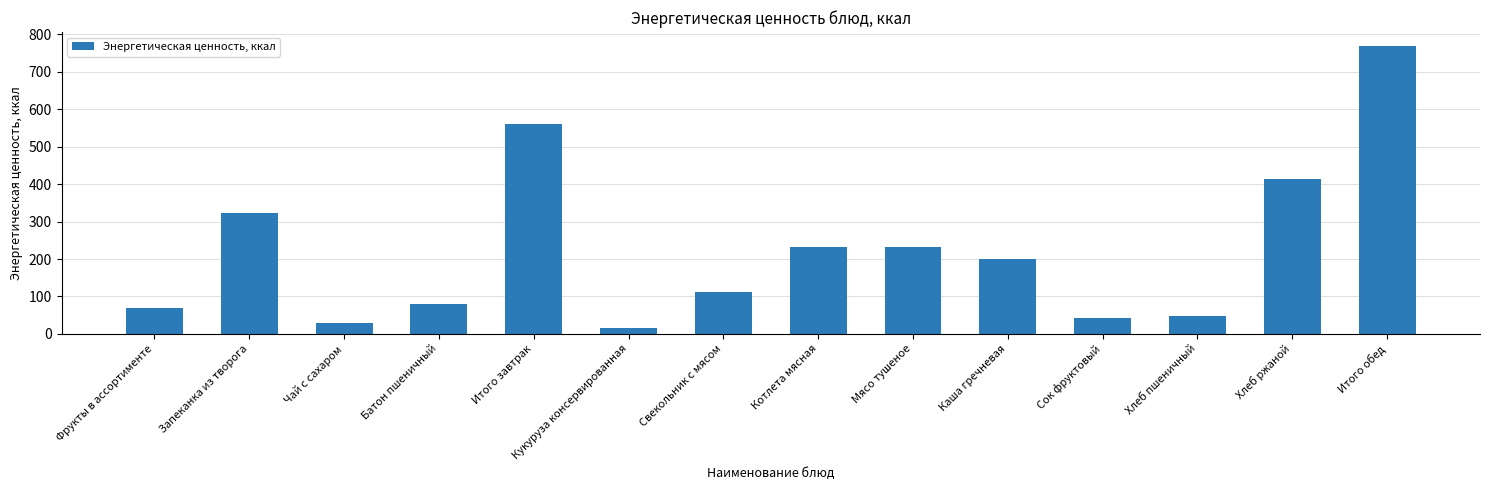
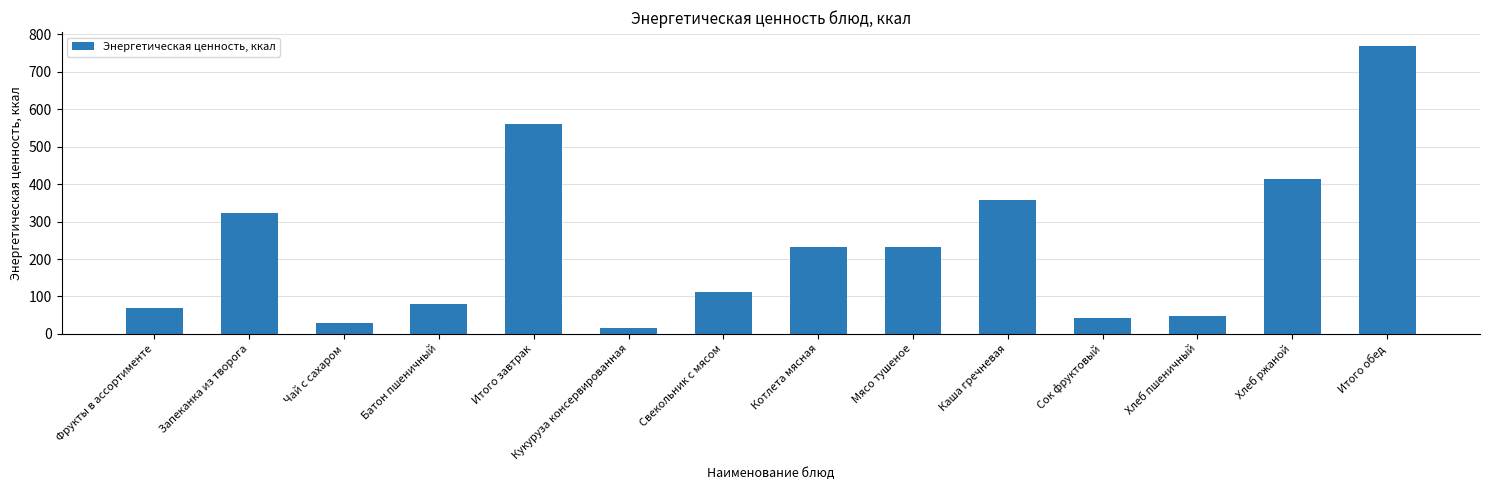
Каша гречневая: 200 -> 360
